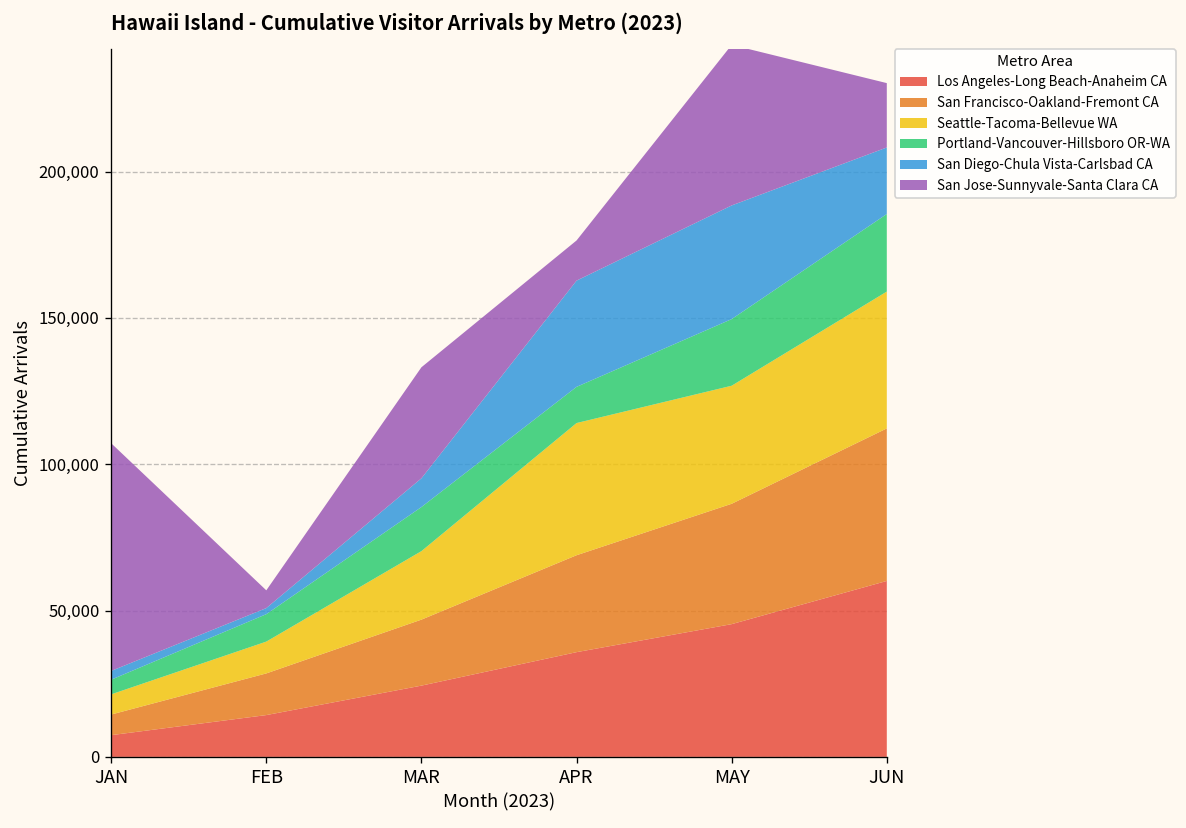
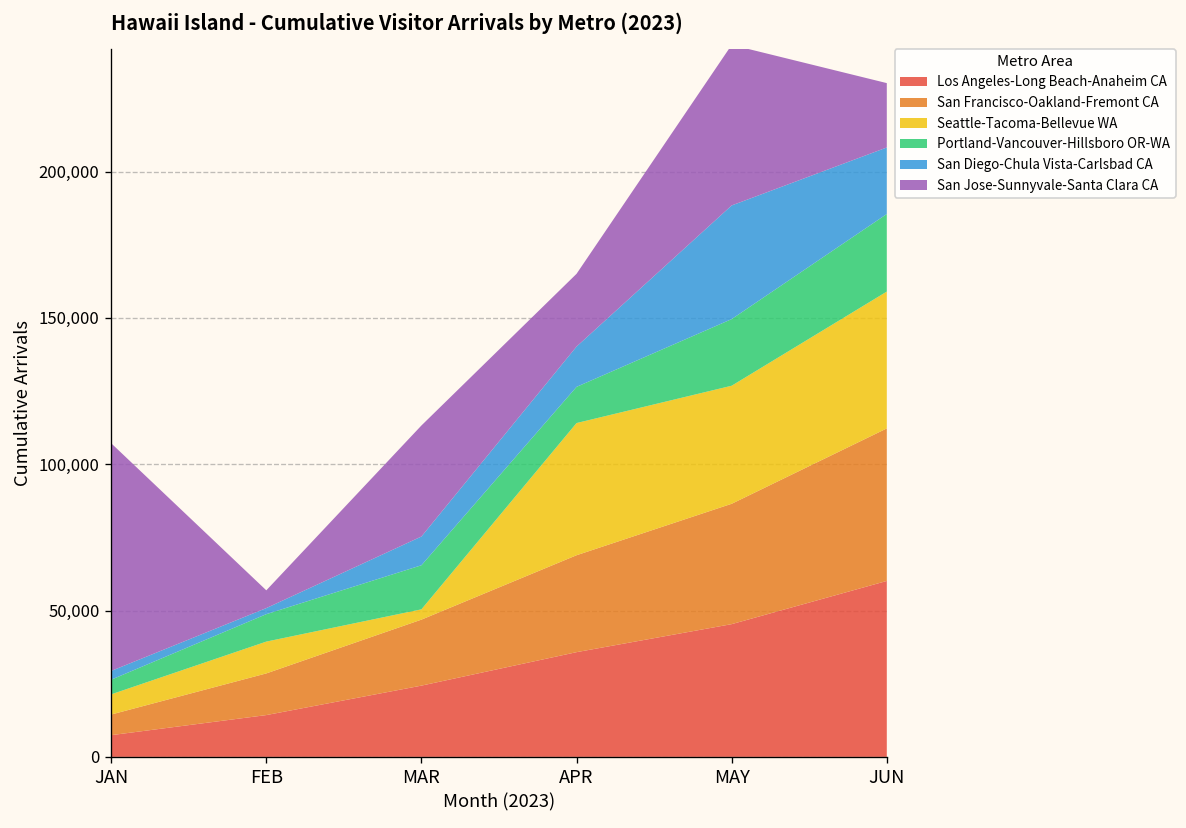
Seattle-Tacoma-Bellevue WA, MAR: 23,000 -> 4,000
San Diego-Chula Vista-Carlsbad CA, APR: 36,000 -> 14,000
San Jose-Sunnyvale-Santa Clara CA, APR: 14,000 -> 25,000
